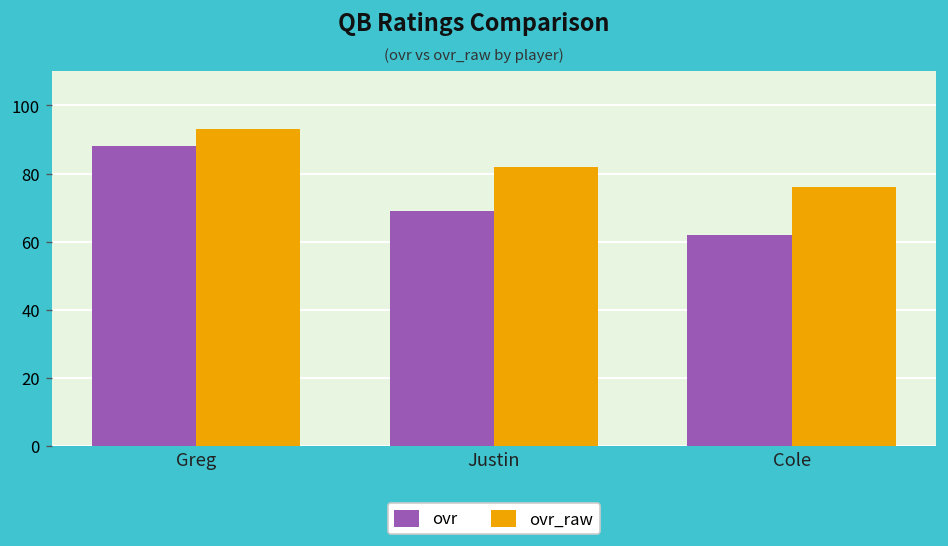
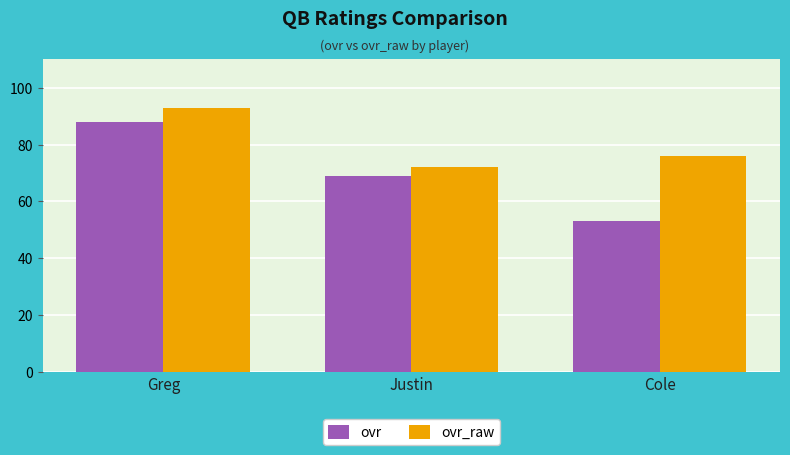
ovr_raw, Justin: 82 -> 72
ovr, Cole: 62 -> 53
